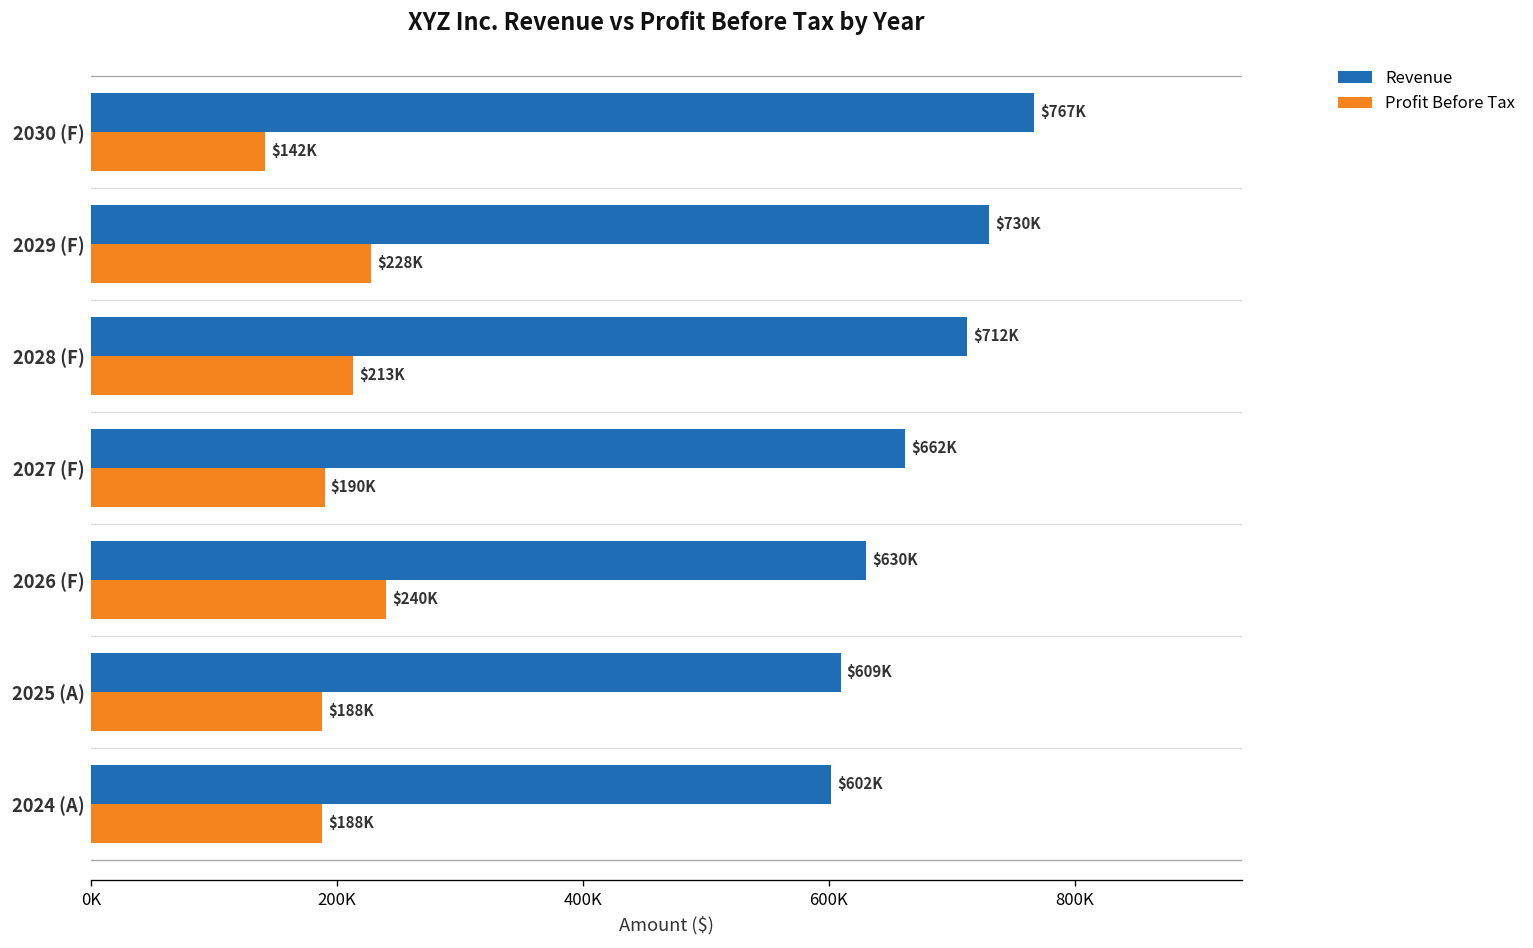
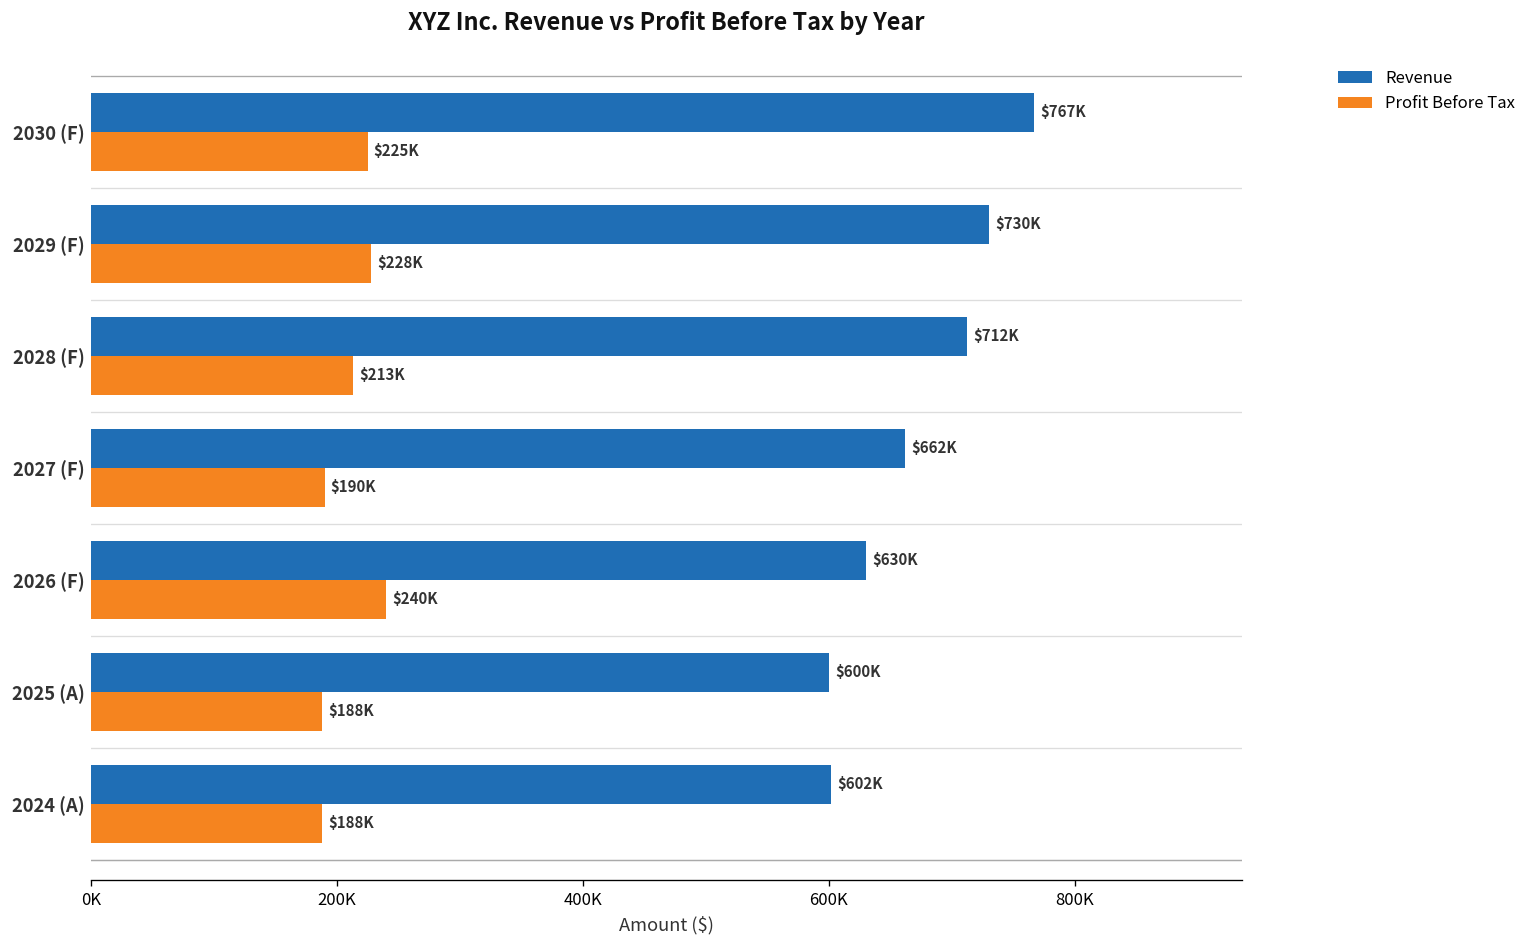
Profit Before Tax, 2030 (F): $142K -> $225K
Revenue, 2025 (A): $609K -> $600K
